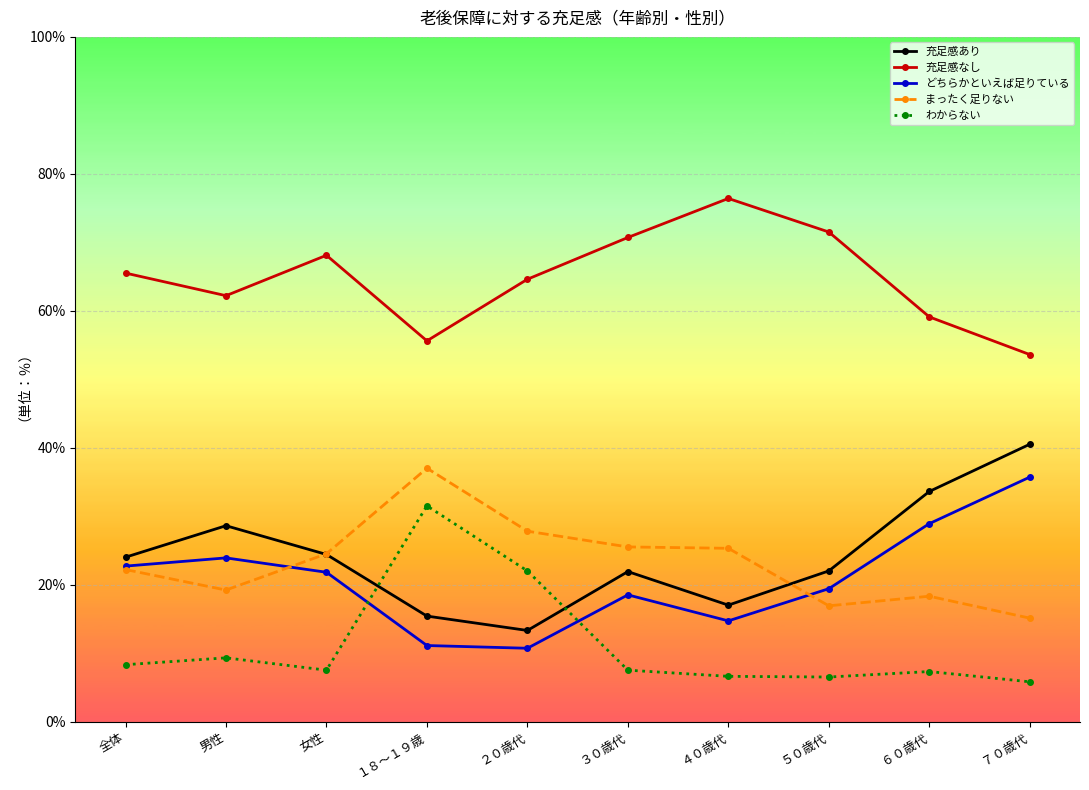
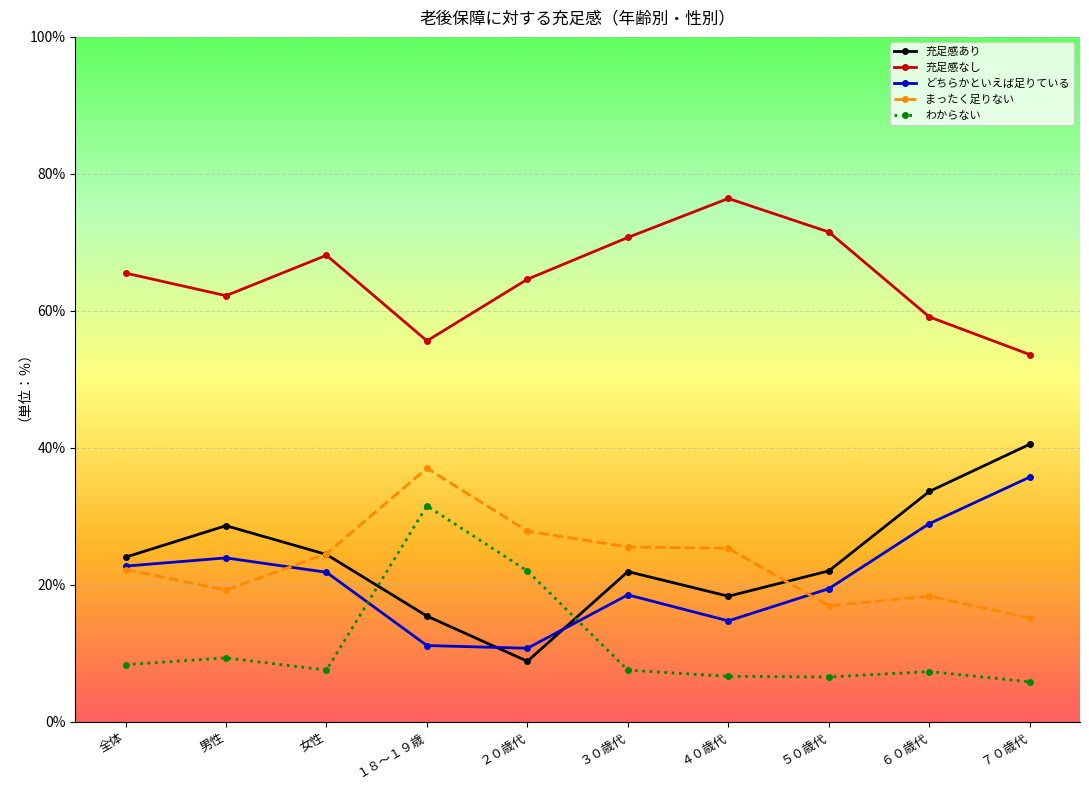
充足感あり, ２０歳代: 13% -> 9%
充足感あり, ４０歳代: 17% -> 18%
